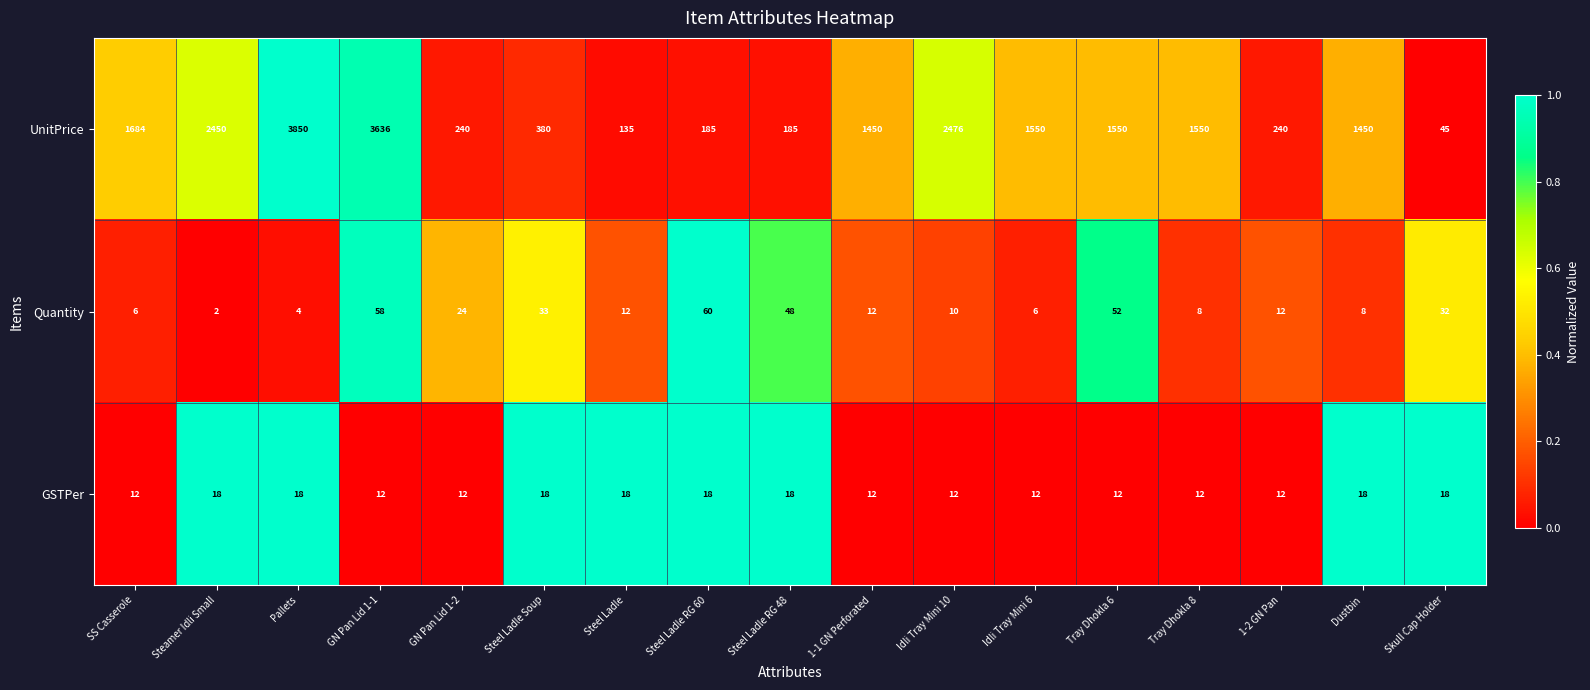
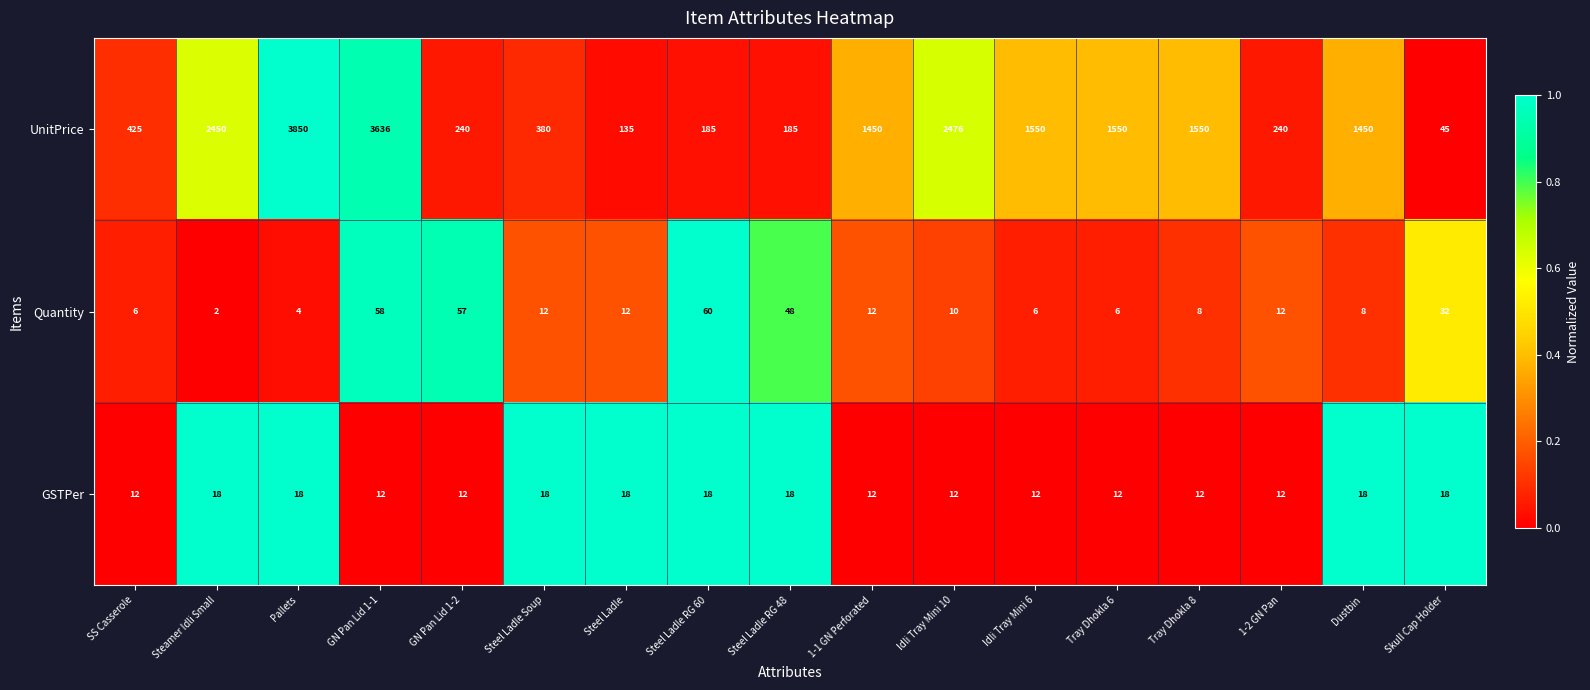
UnitPrice, SS Casserole: 1684 -> 425
Quantity, GN Pan Lid 1-2: 24 -> 57
Quantity, Steel Ladle Soup: 33 -> 12
Quantity, Tray Dhokla 6: 52 -> 6
